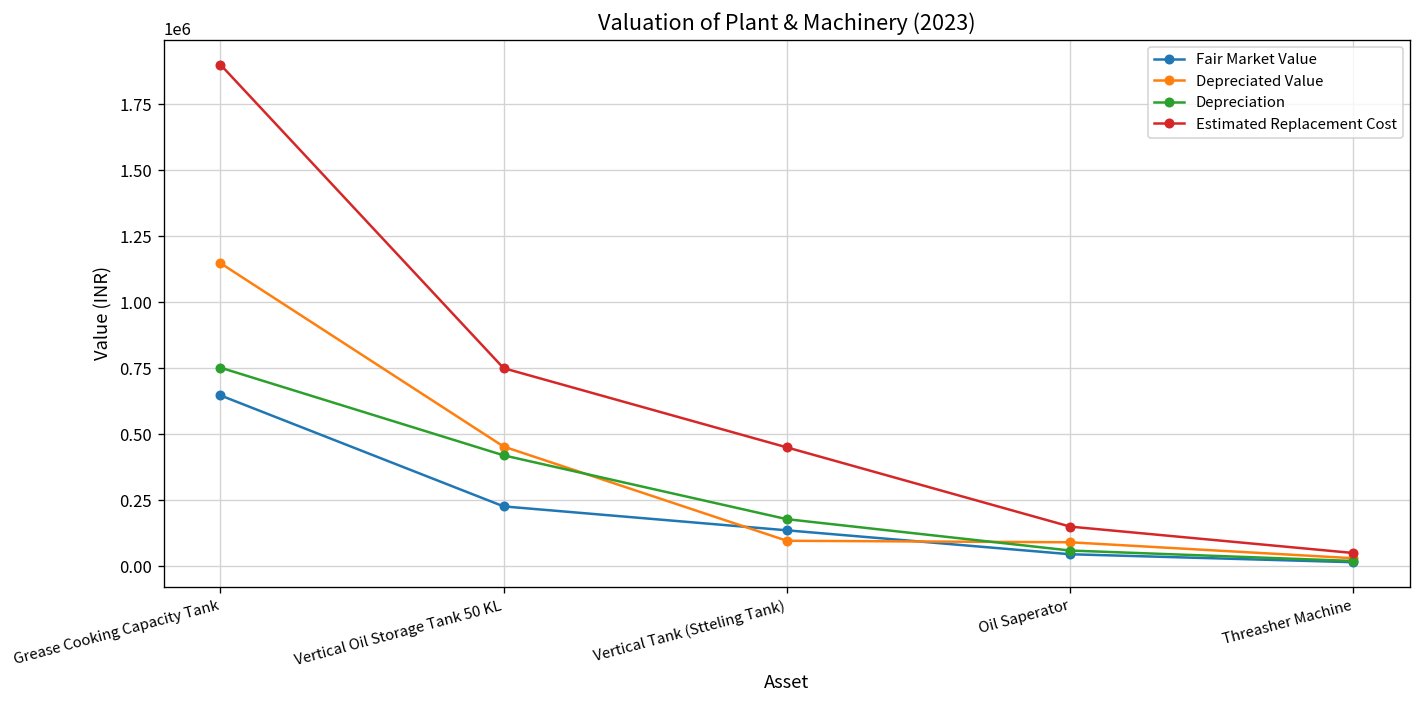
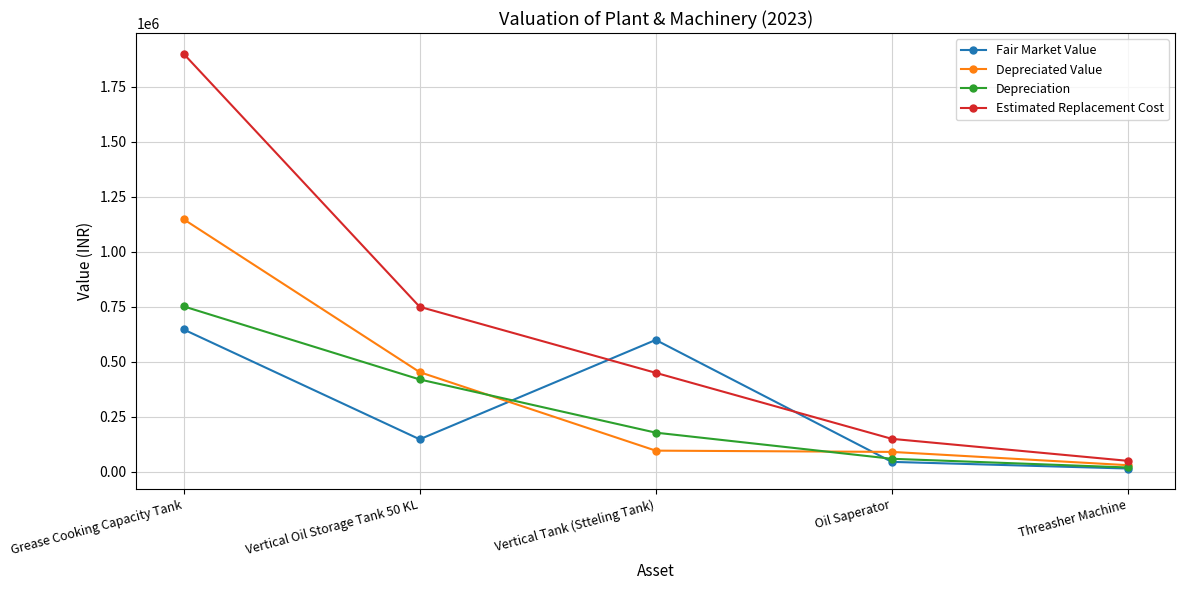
Fair Market Value, Vertical Oil Storage Tank 50 KL: 230000 -> 150000
Fair Market Value, Vertical Tank (Stteling Tank): 140000 -> 600000
